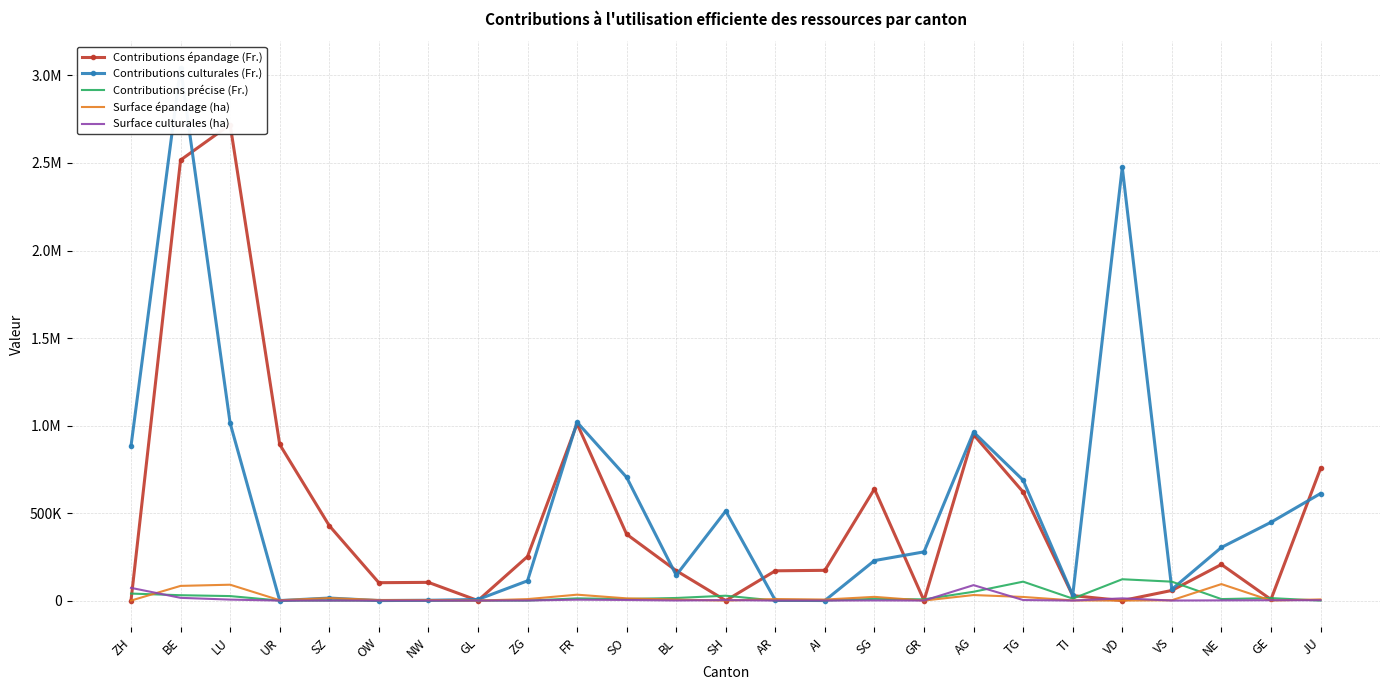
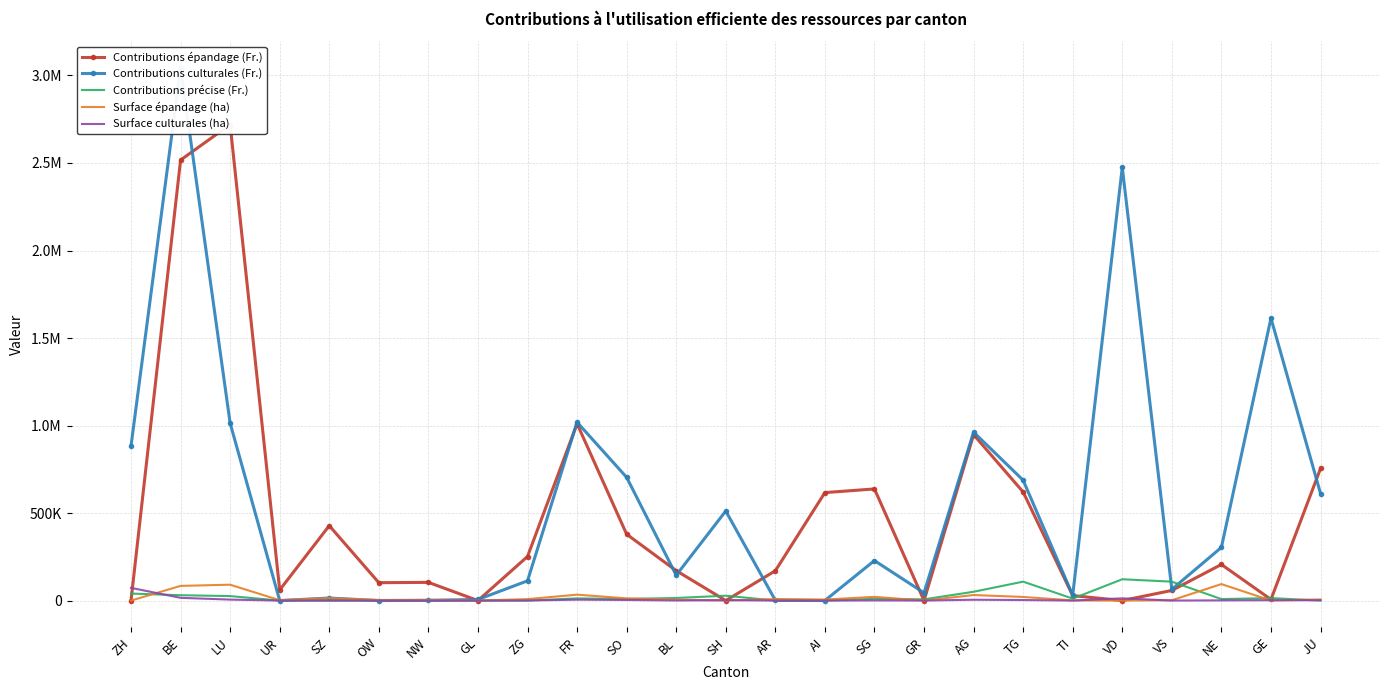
Contributions épandage (Fr.), UR: 890000 -> 60000
Contributions épandage (Fr.), AI: 170000 -> 620000
Contributions culturales (Fr.), GR: 280000 -> 40000
Surface culturales (ha), AG: 90000 -> 0
Contributions culturales (Fr.), GE: 450000 -> 1610000
